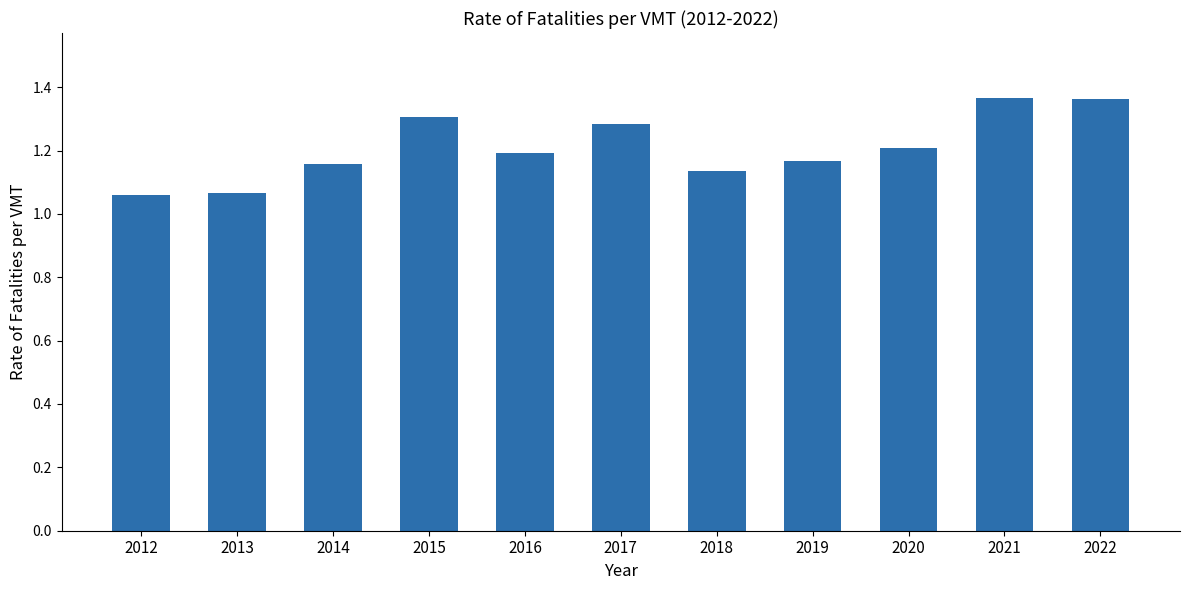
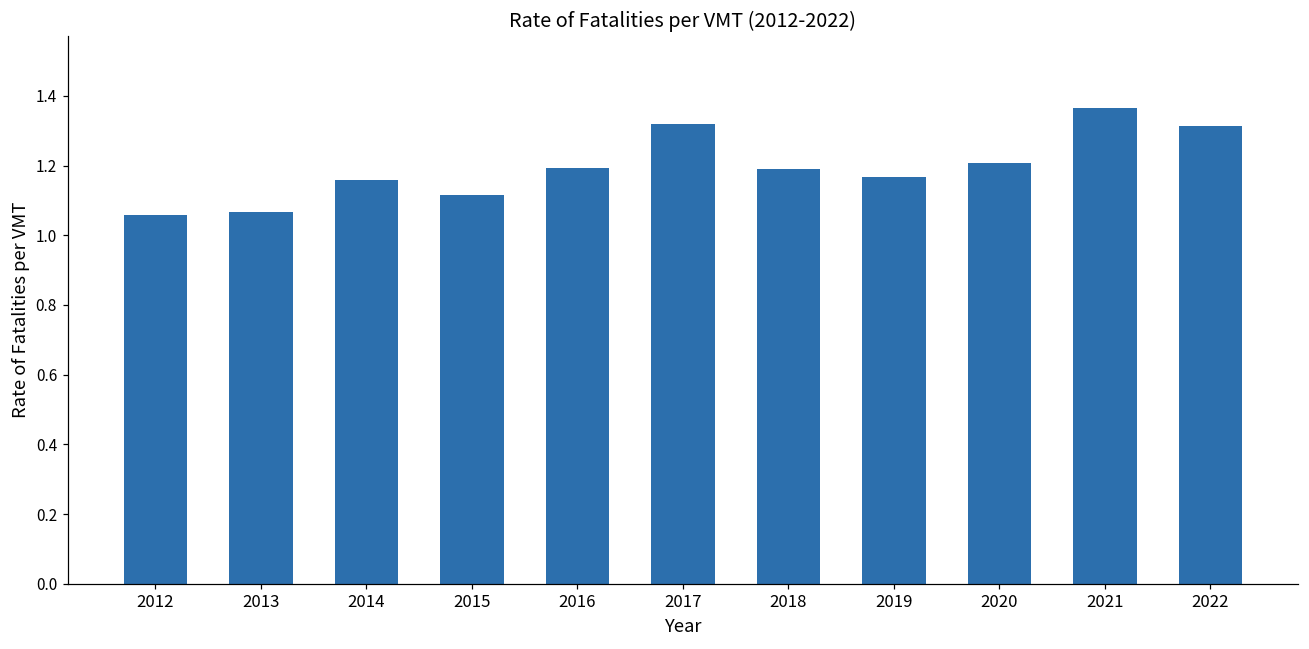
2015: 1.31 -> 1.11
2017: 1.28 -> 1.32
2018: 1.13 -> 1.19
2022: 1.36 -> 1.32
